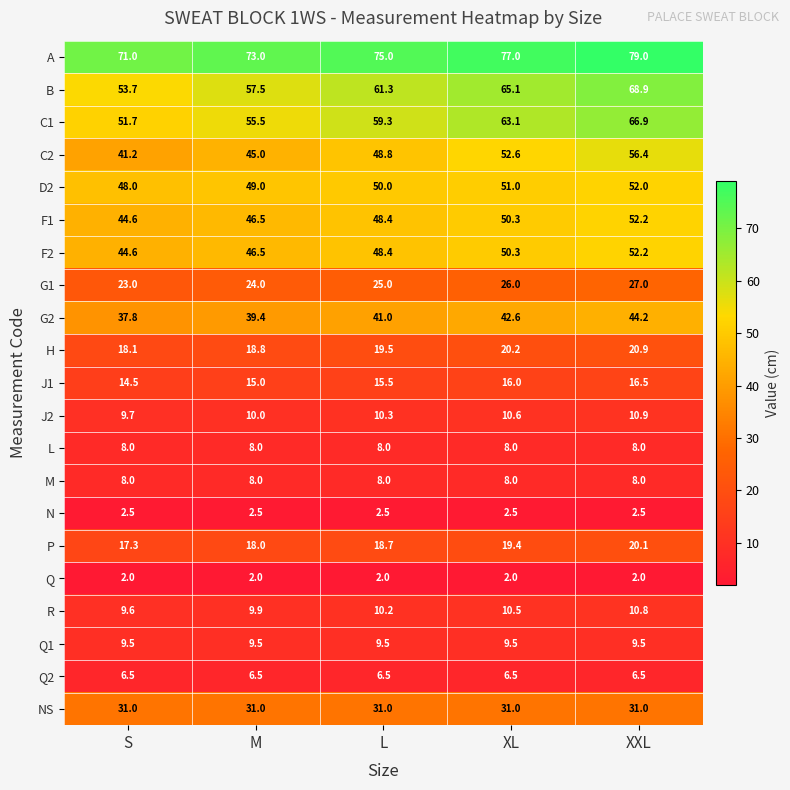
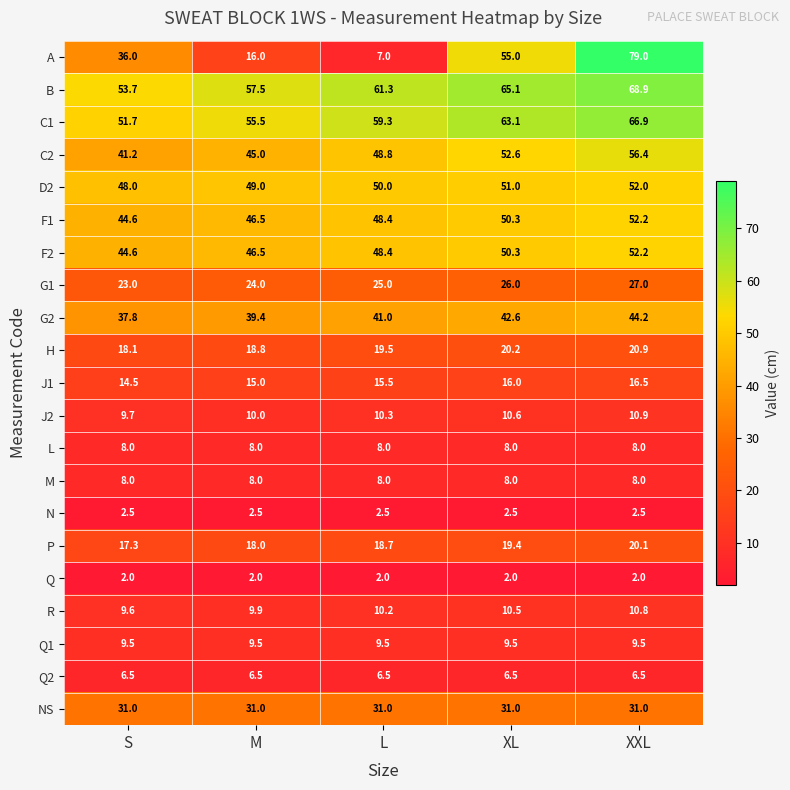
A, S: 71.0 -> 36.0
A, M: 73.0 -> 16.0
A, L: 75.0 -> 7.0
A, XL: 77.0 -> 55.0
